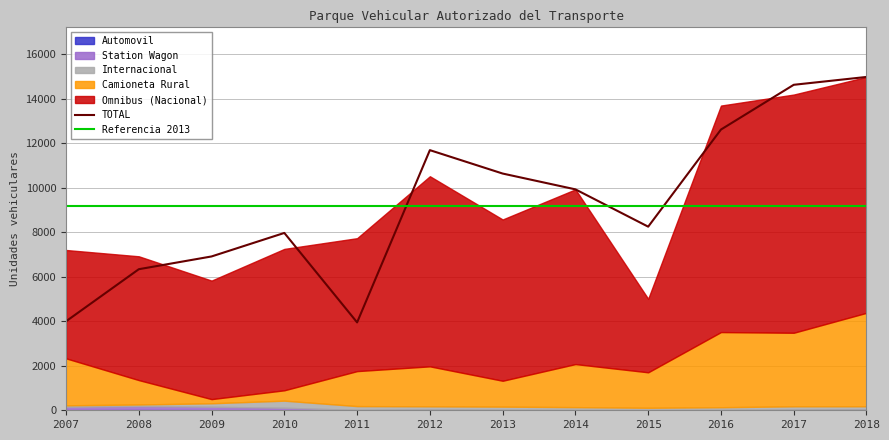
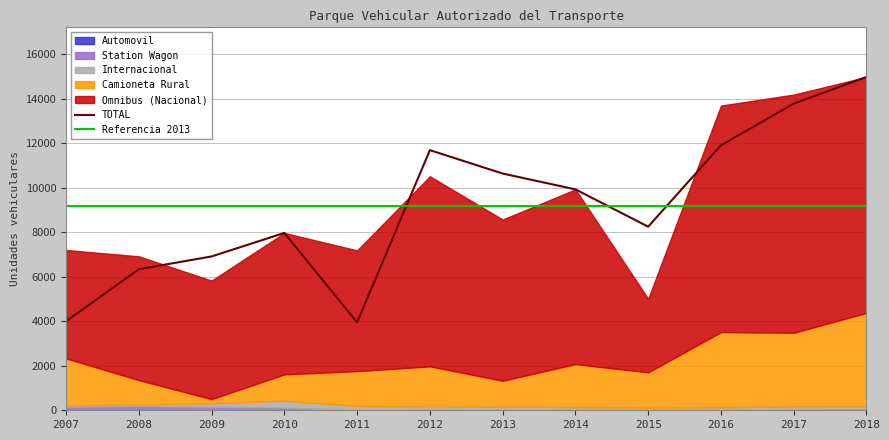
Camioneta Rural, 2010: 500 -> 1200
Omnibus (Nacional), 2011: 6000 -> 5400
TOTAL, 2016: 12600 -> 11900
TOTAL, 2017: 14600 -> 13800
